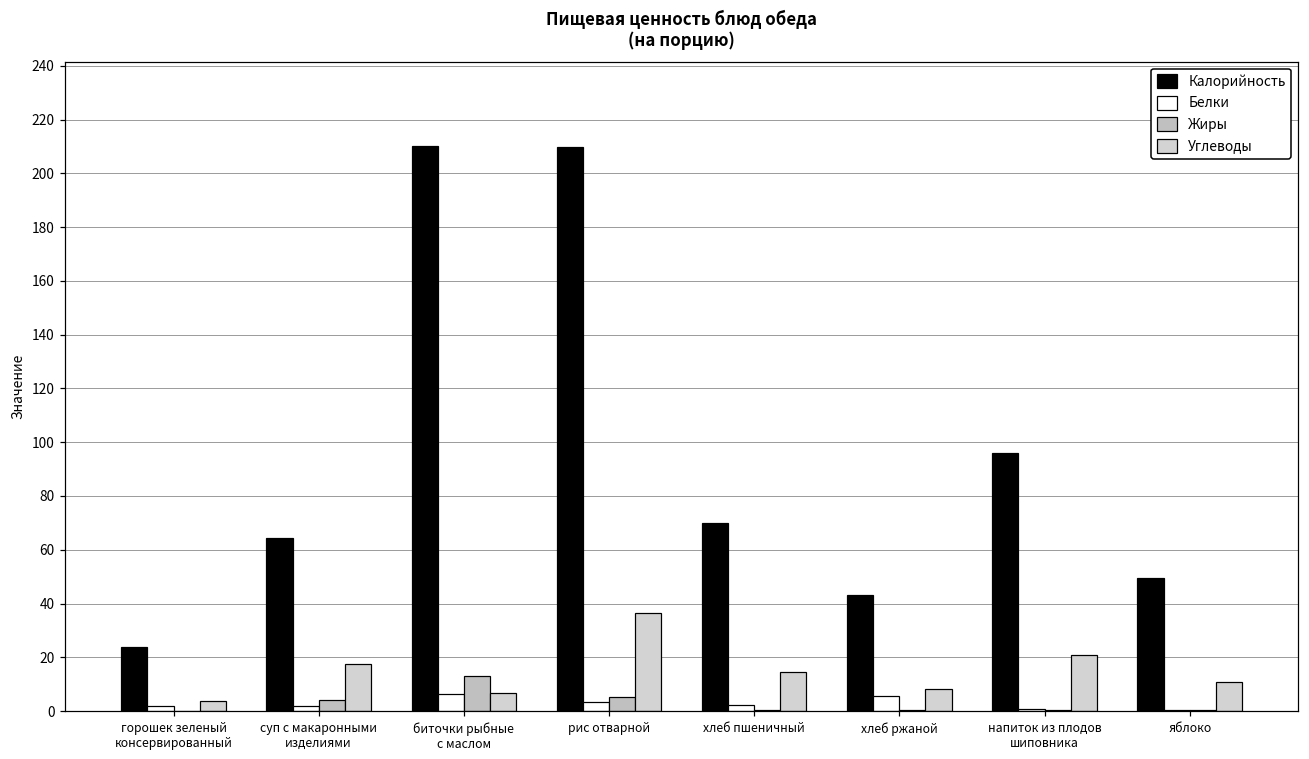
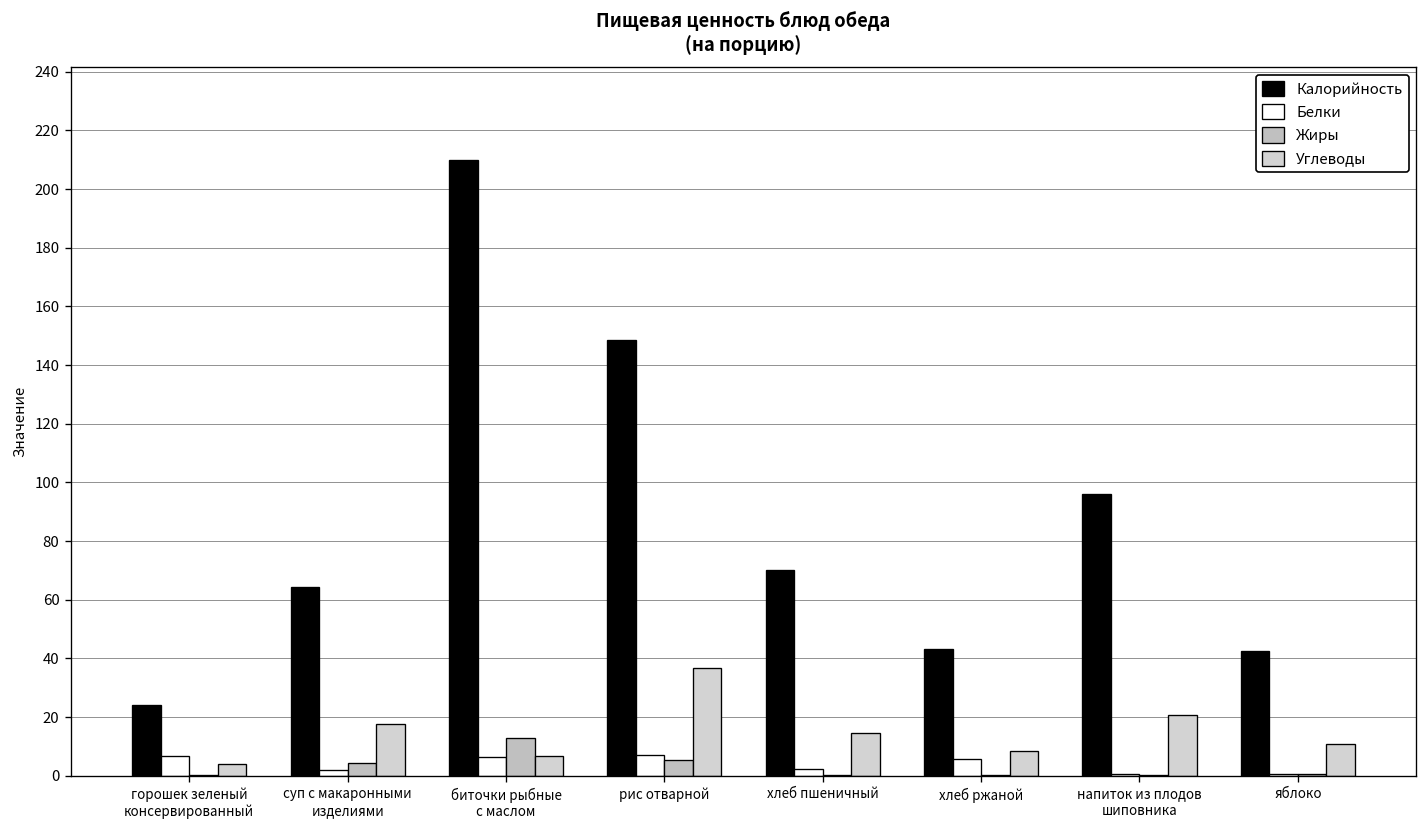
Белки, горошек зеленый консервированный: 2 -> 7
Калорийность, рис отварной: 210 -> 149
Белки, рис отварной: 4 -> 7
Калорийность, яблоко: 50 -> 43
